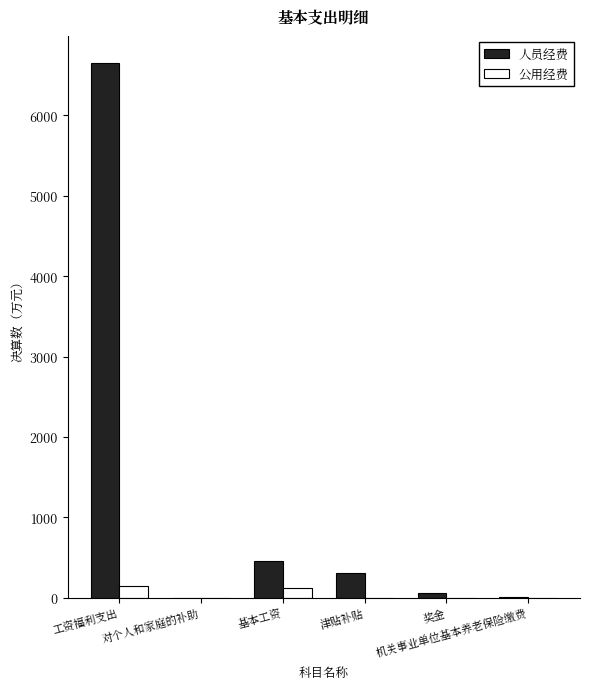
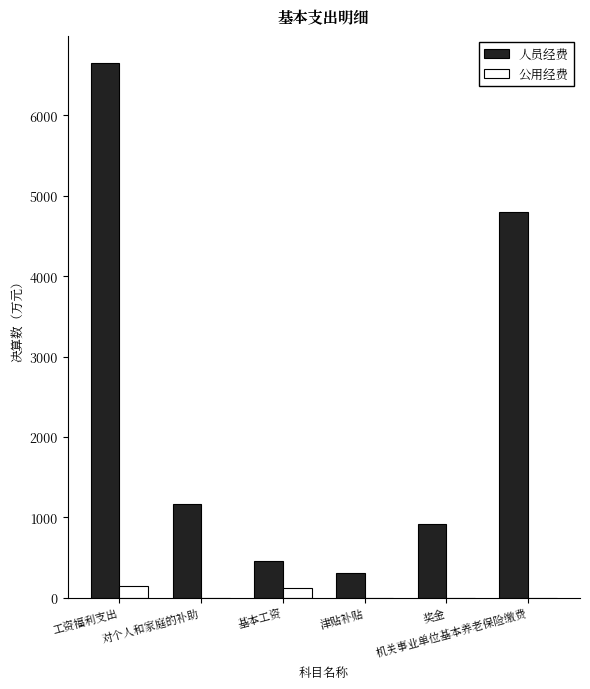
人员经费, 对个人和家庭的补助: 0 -> 1200
人员经费, 奖金: 100 -> 900
人员经费, 机关事业单位基本养老保险缴费: 0 -> 4800
